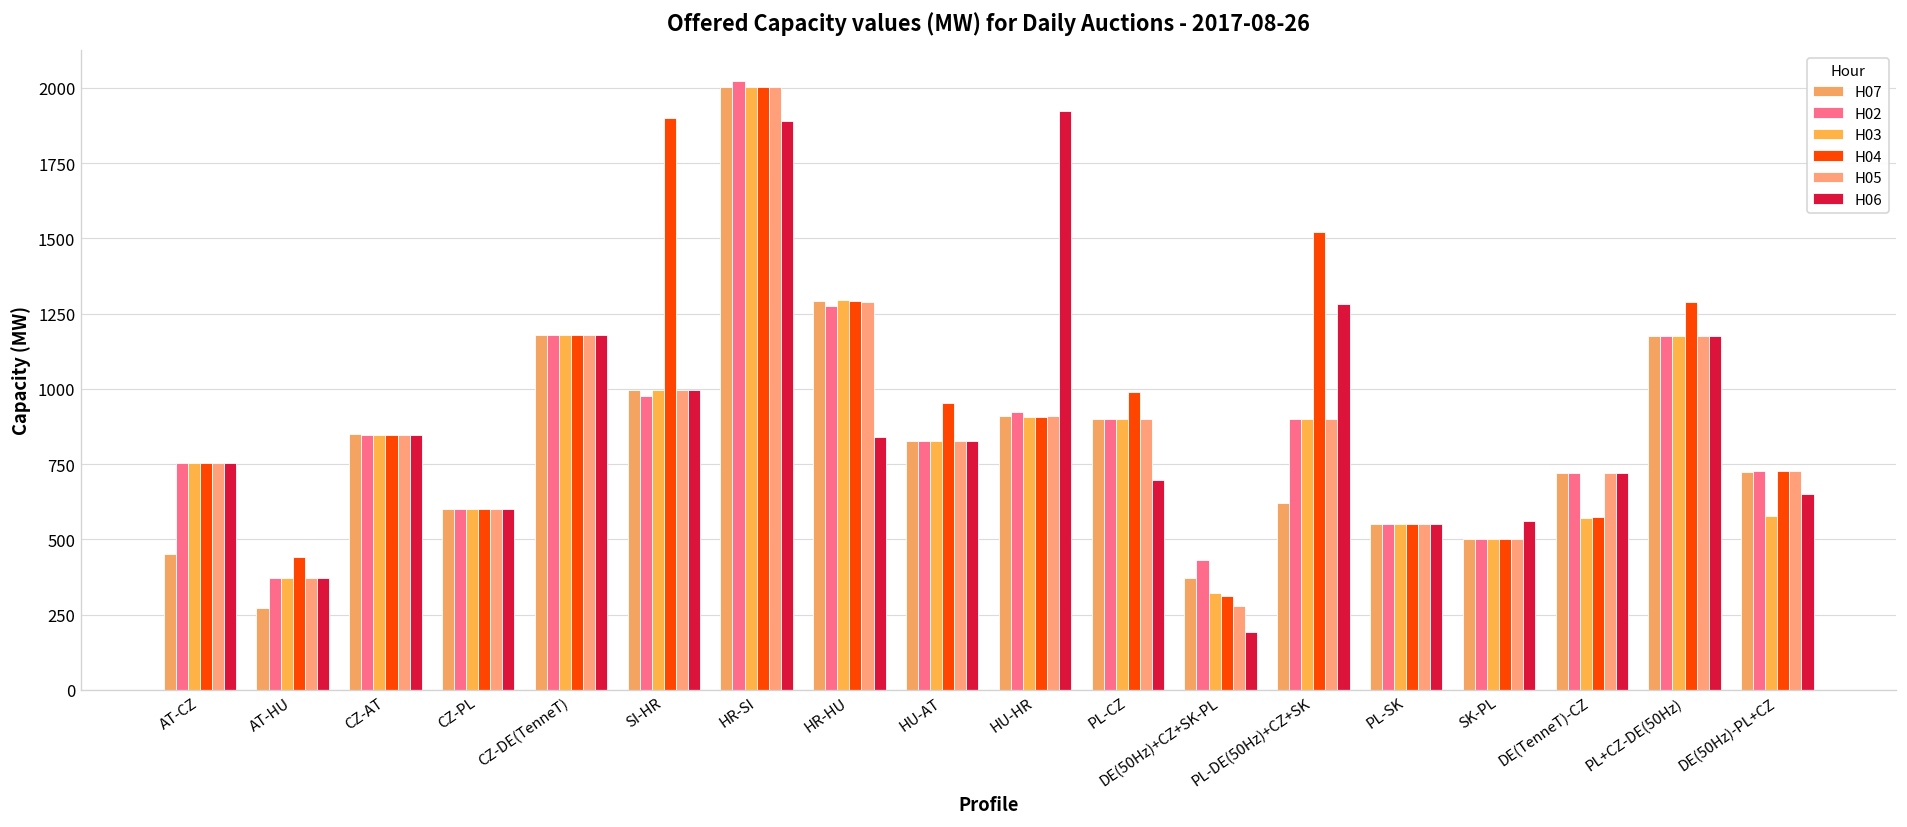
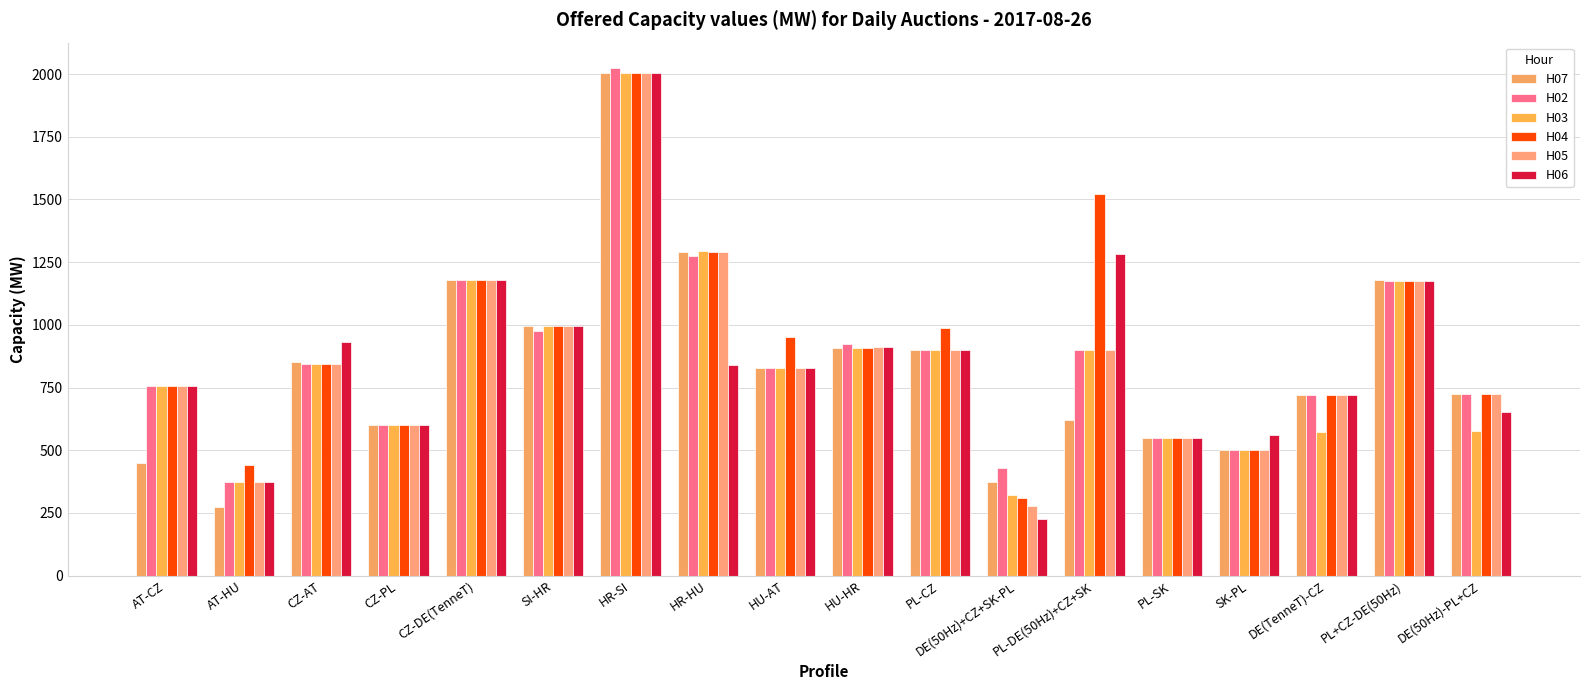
H06, CZ-AT: 850 -> 930
H04, SI-HR: 1900 -> 1000
H06, HR-SI: 1890 -> 2000
H06, HU-HR: 1920 -> 910
H06, PL-CZ: 700 -> 900
H06, DE(50Hz)+CZ+SK-PL: 190 -> 230
H04, DE(TenneT)-CZ: 570 -> 720
H04, PL+CZ-DE(50Hz): 1290 -> 1170
